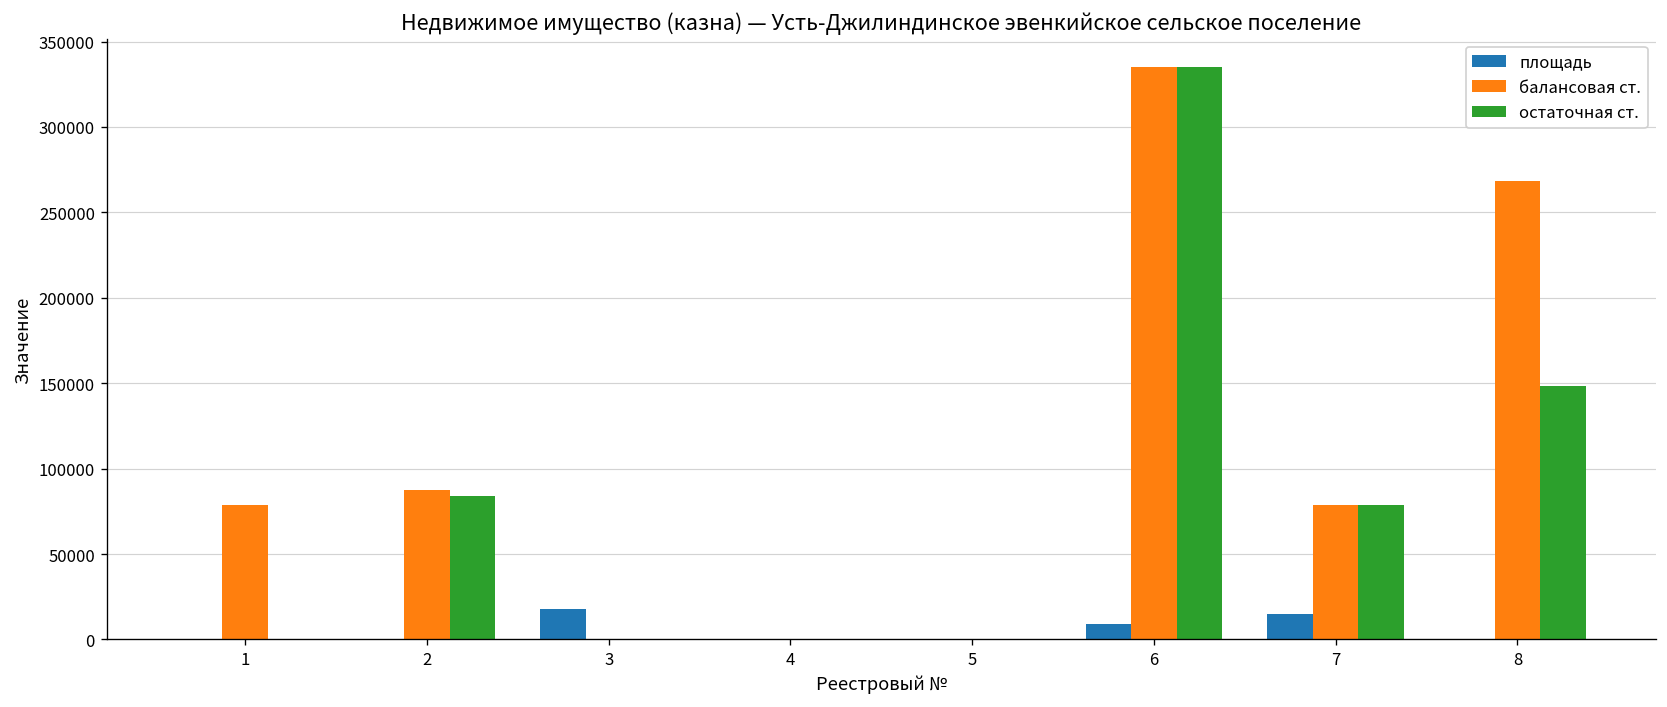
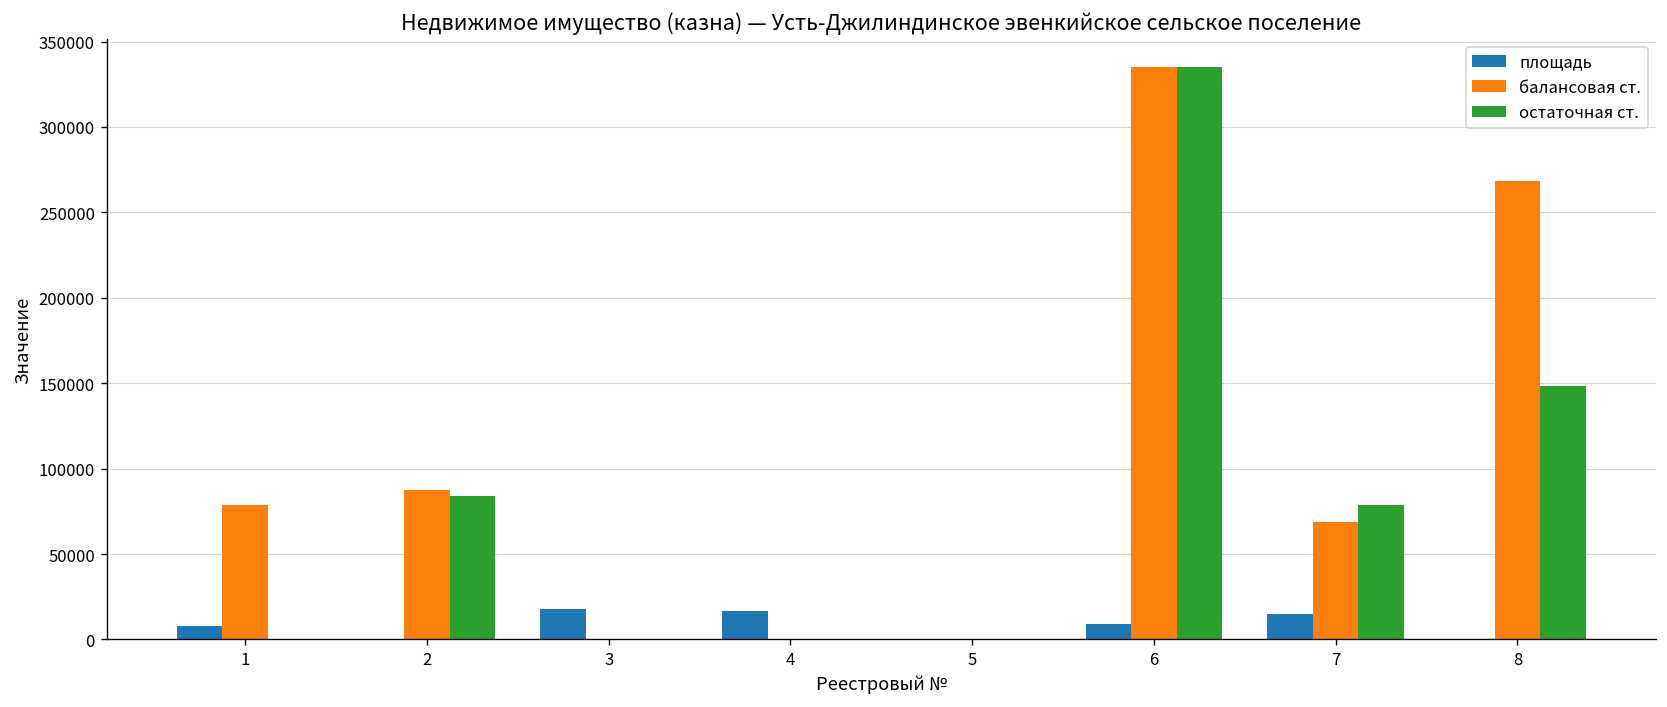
площадь, 1: 0 -> 8000
площадь, 4: 0 -> 16000
балансовая ст., 7: 79000 -> 69000
